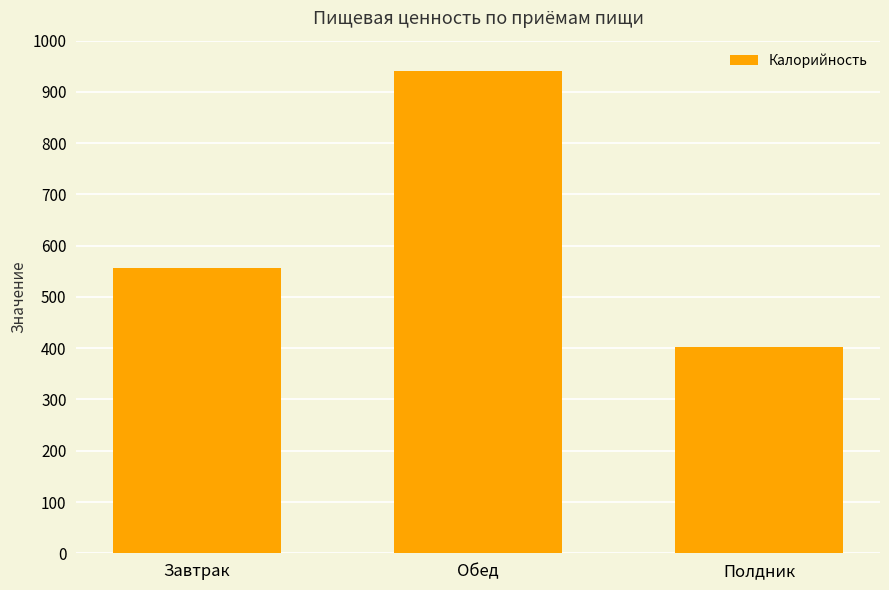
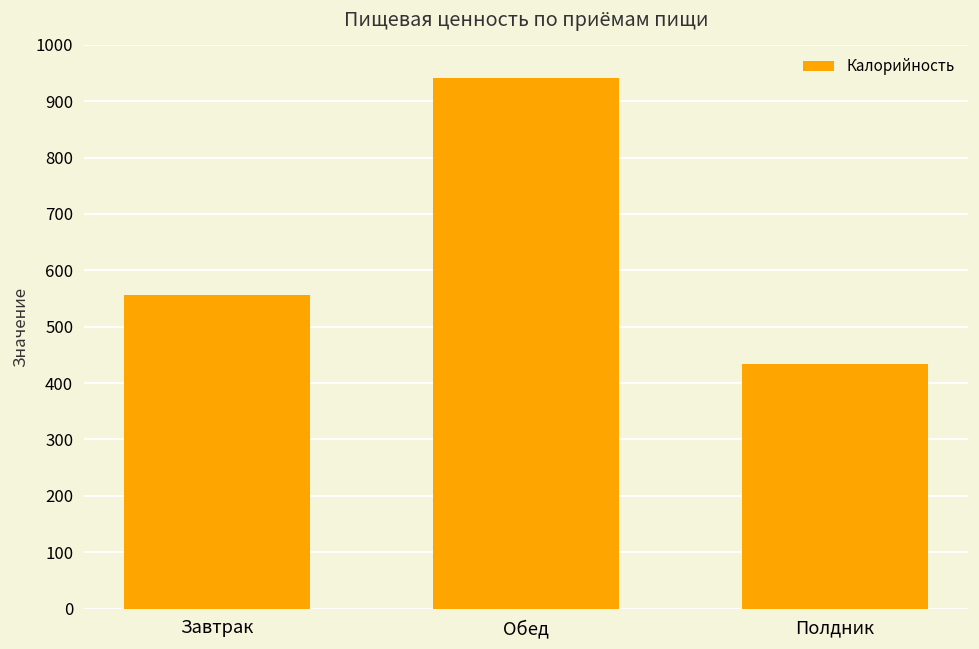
Полдник: 400 -> 430
